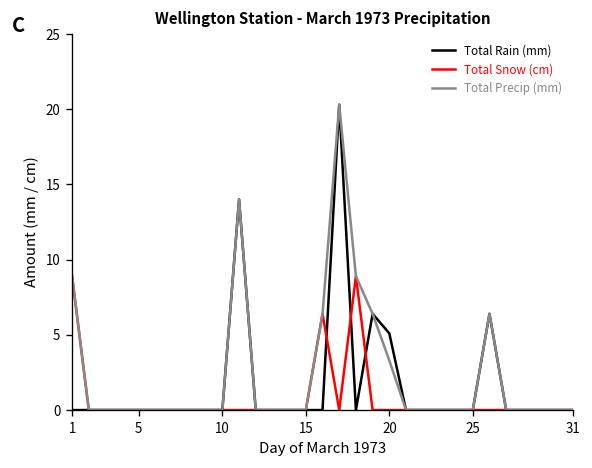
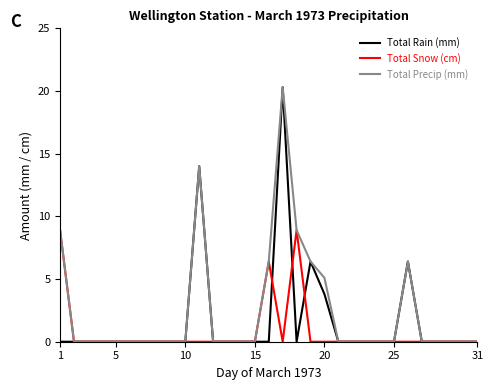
Total Rain (mm), 20: 5.1 -> 3.8
Total Precip (mm), 20: 3.3 -> 5.1
